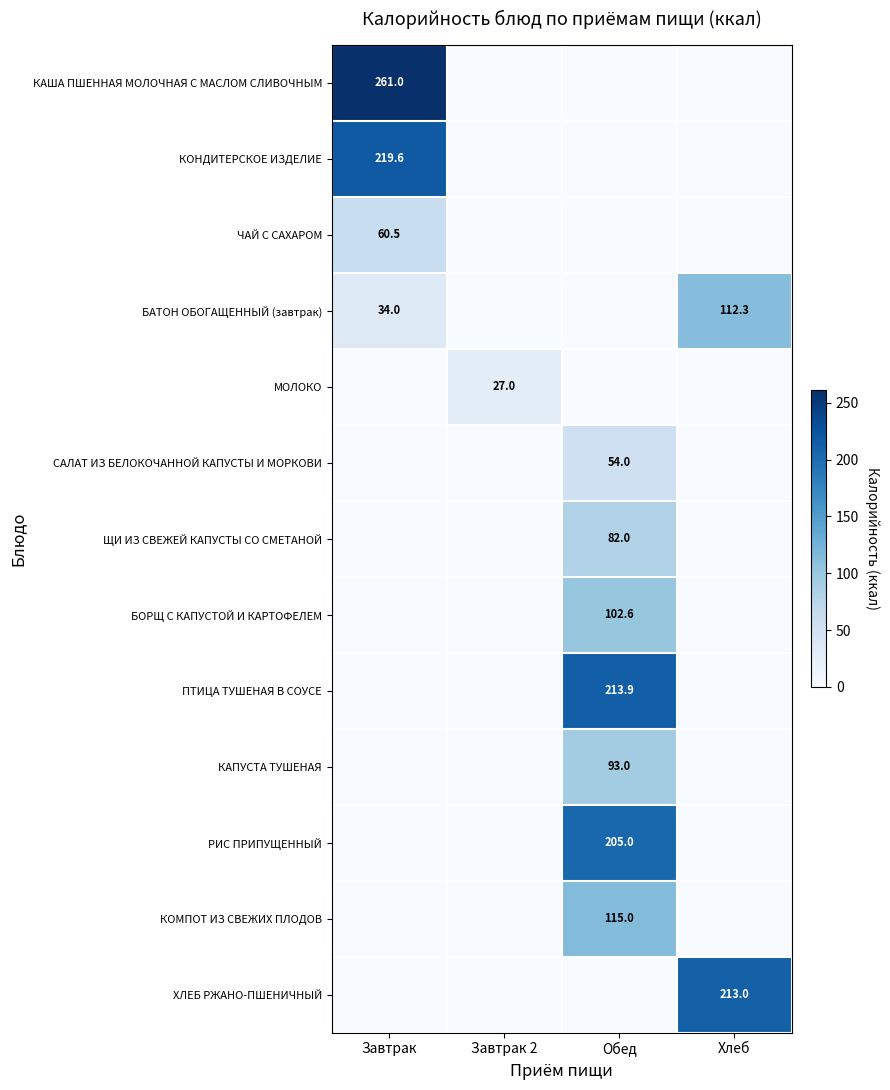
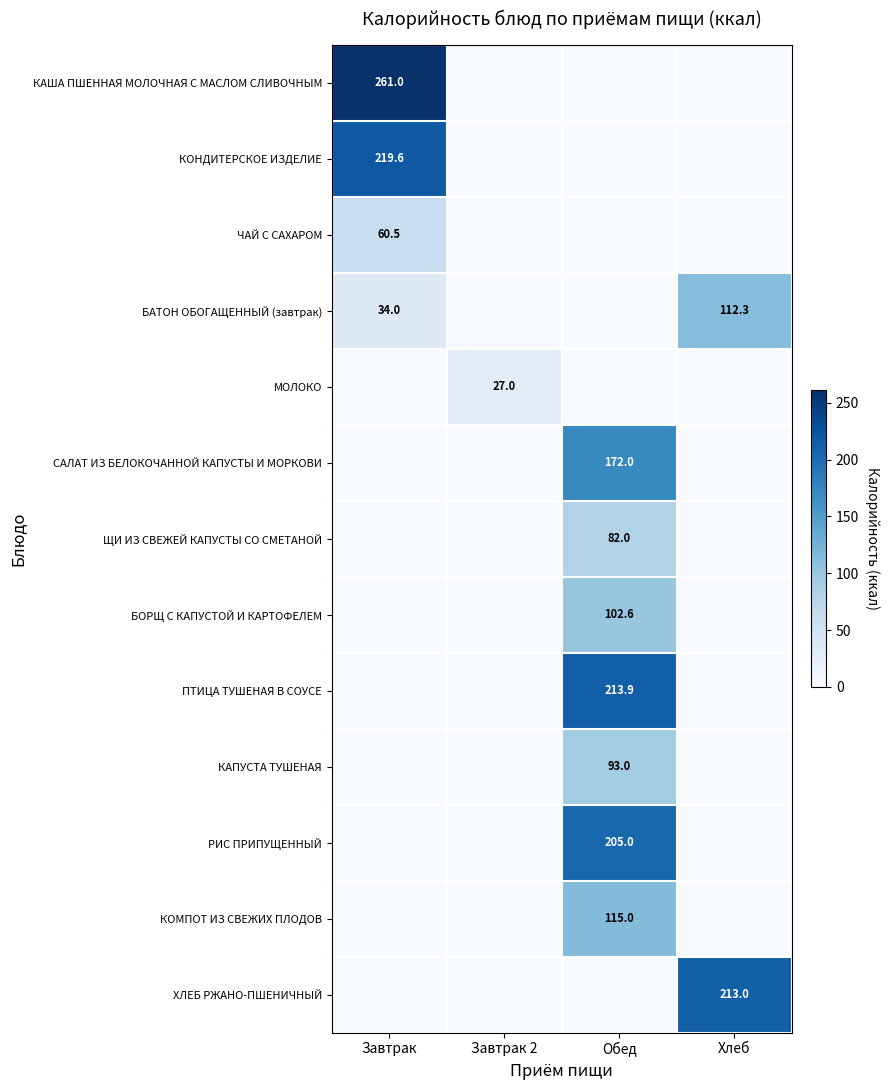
САЛАТ ИЗ БЕЛОКОЧАННОЙ КАПУСТЫ И МОРКОВИ, Обед: 54.0 -> 172.0
